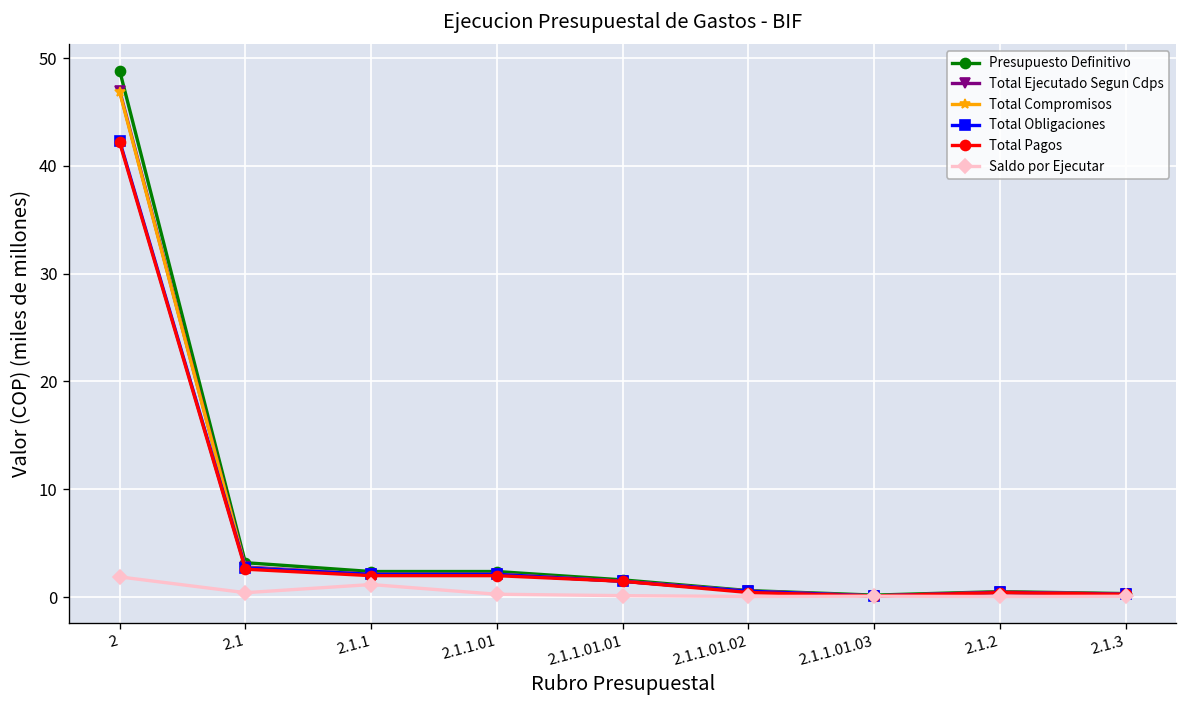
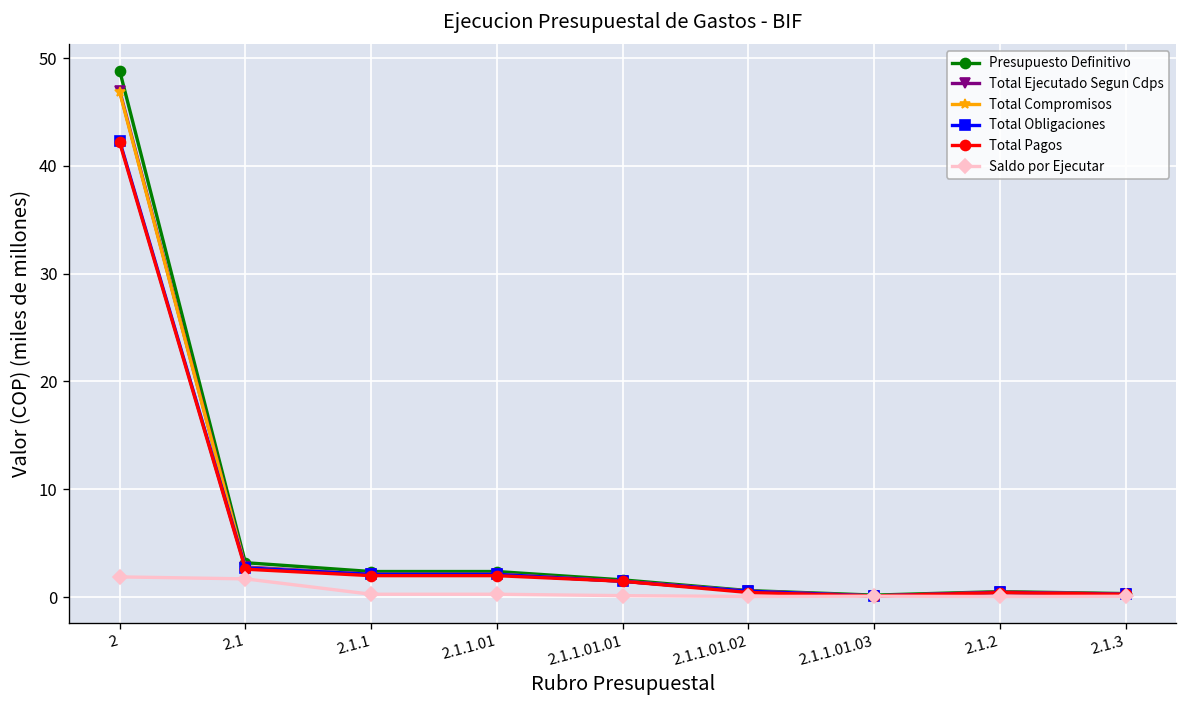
Saldo por Ejecutar, 2.1: 0 -> 2
Saldo por Ejecutar, 2.1.1: 1 -> 0
